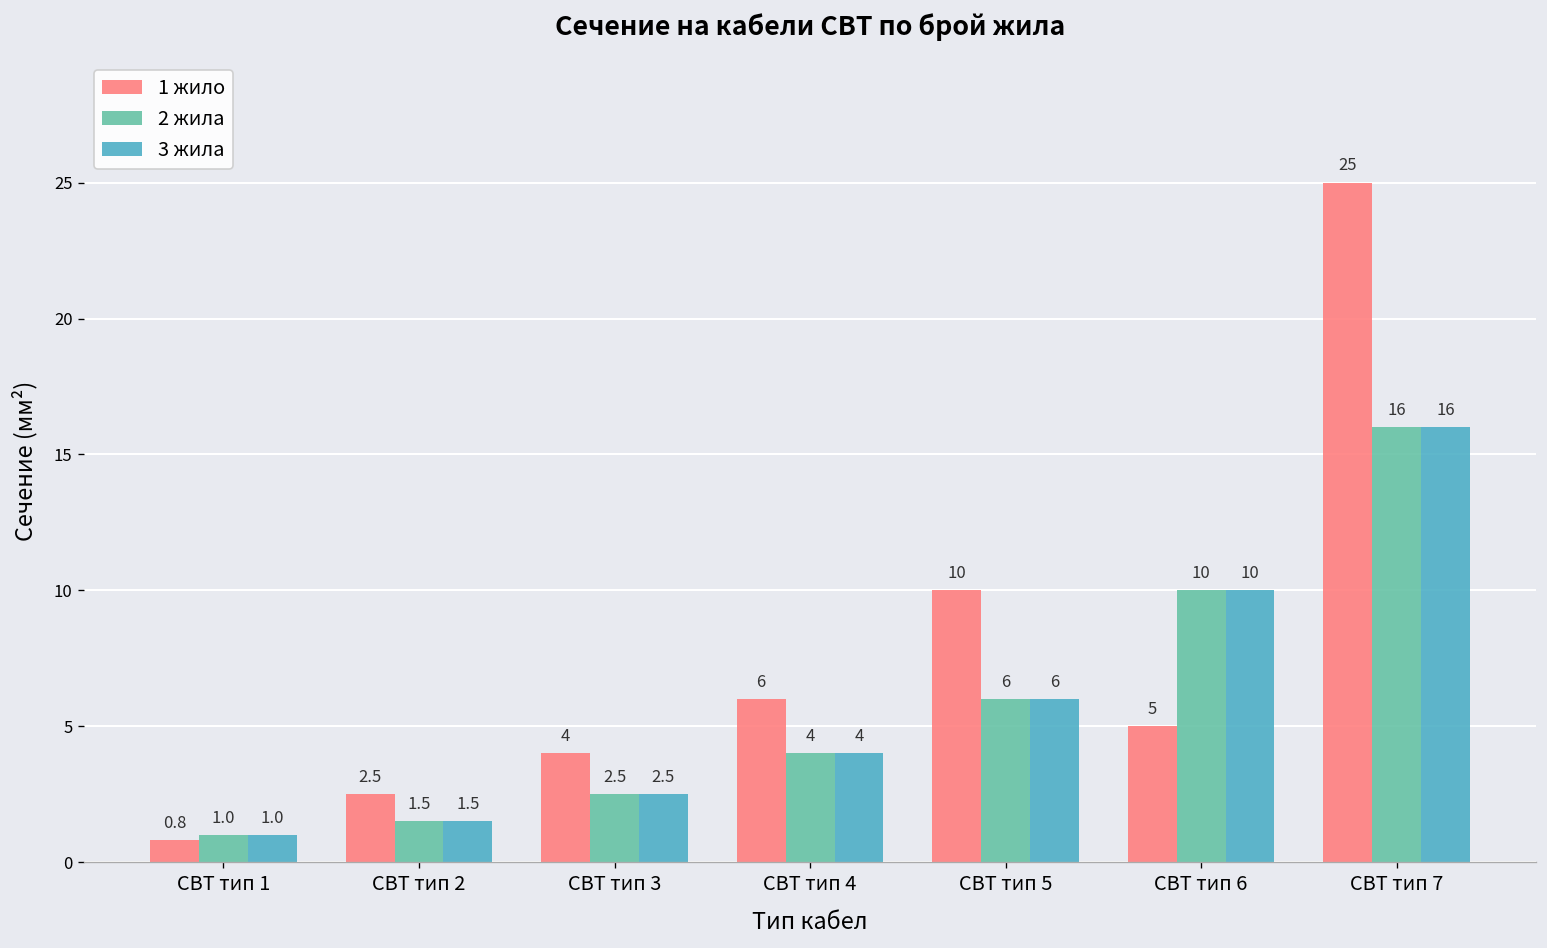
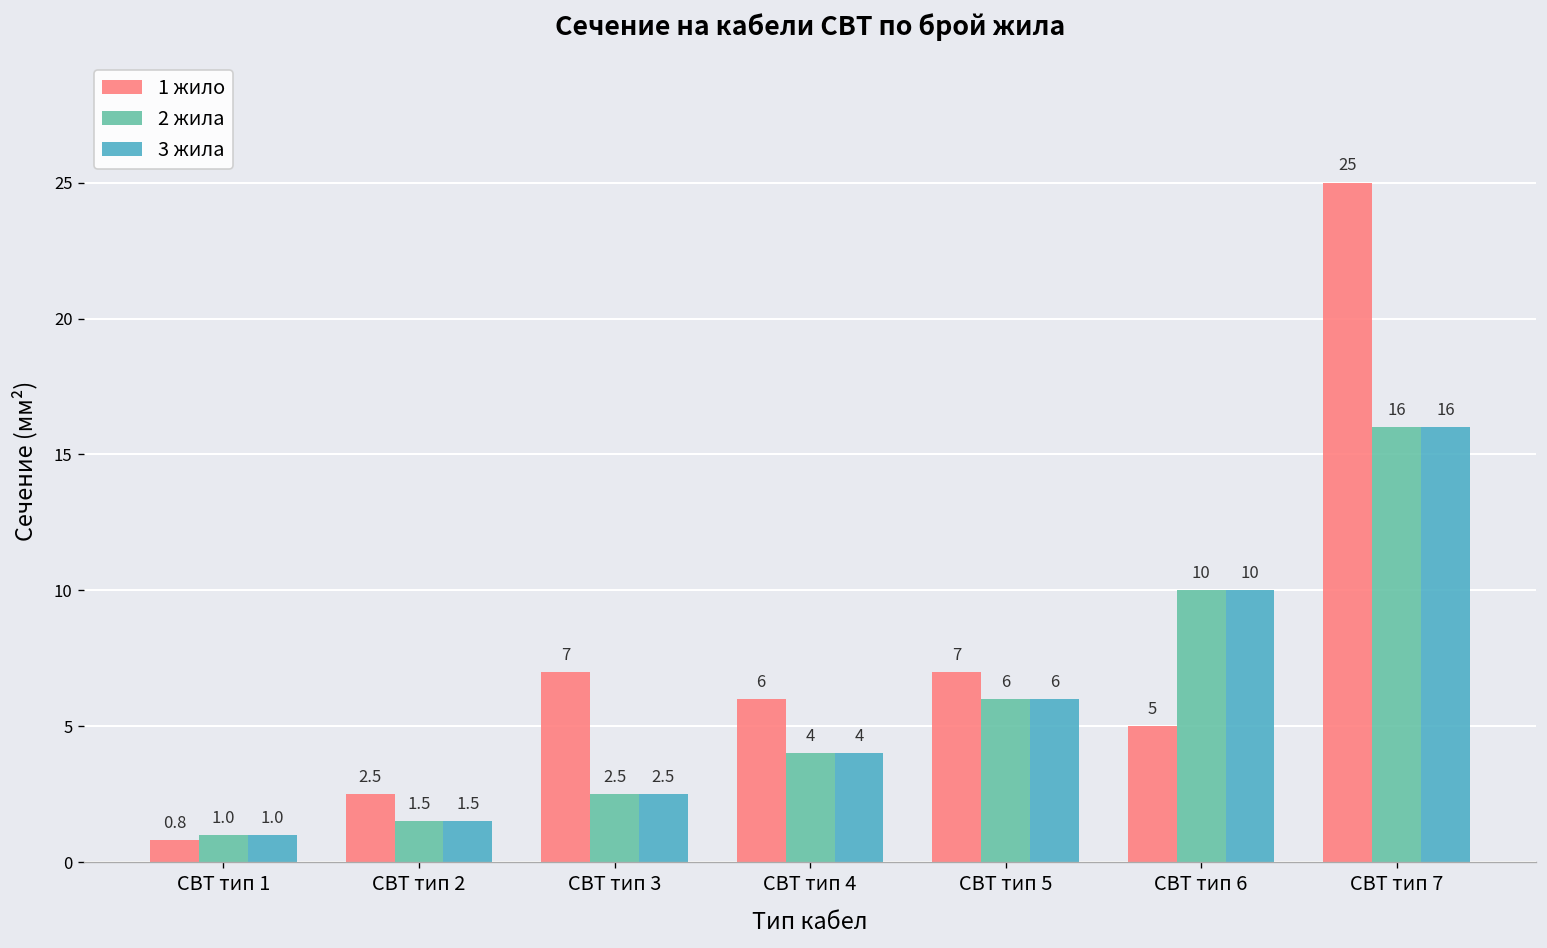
1 жило, СВТ тип 3: 4 -> 7
1 жило, СВТ тип 5: 10 -> 7
